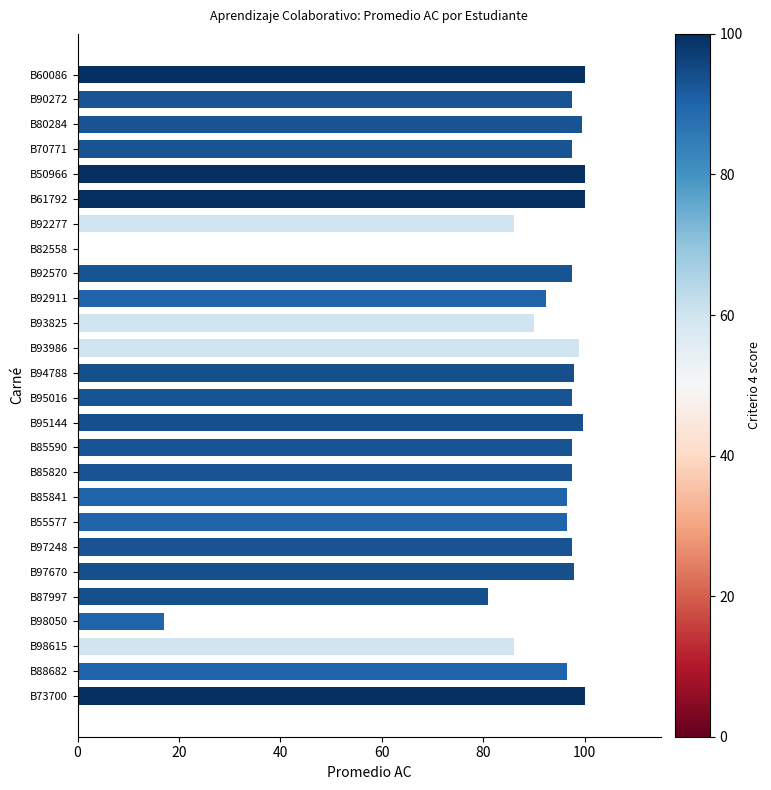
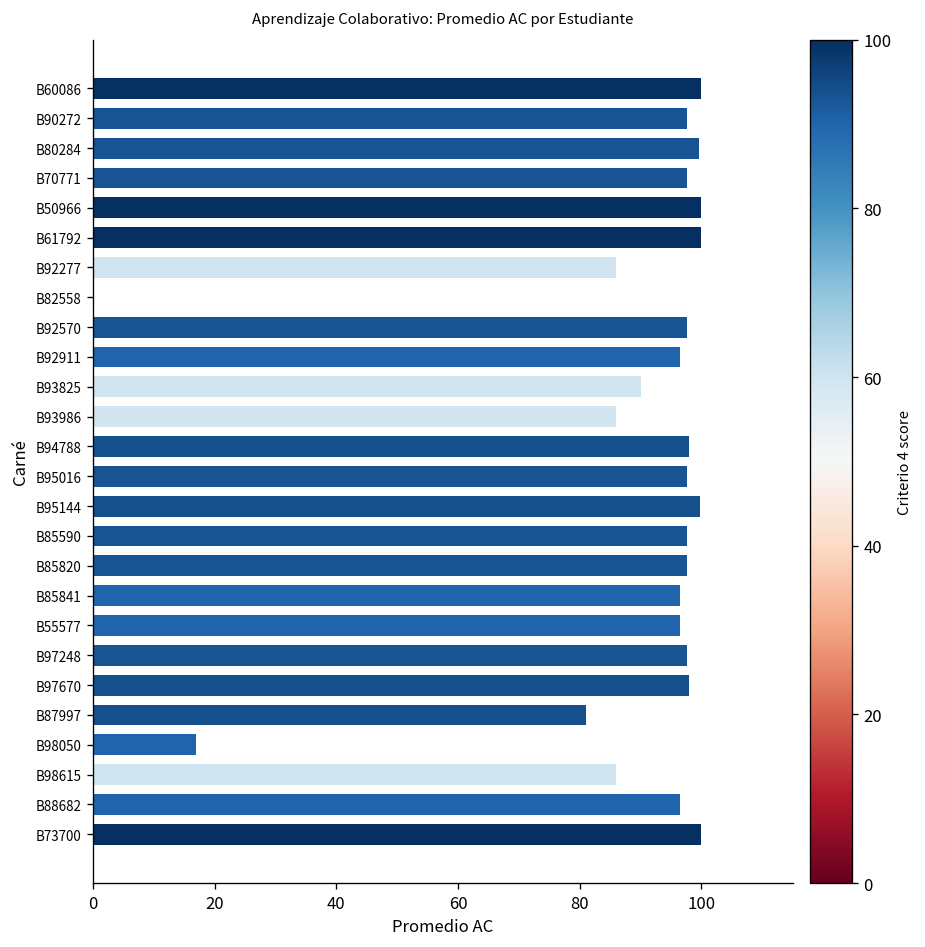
B92911: 92 -> 97
B93986: 99 -> 86
